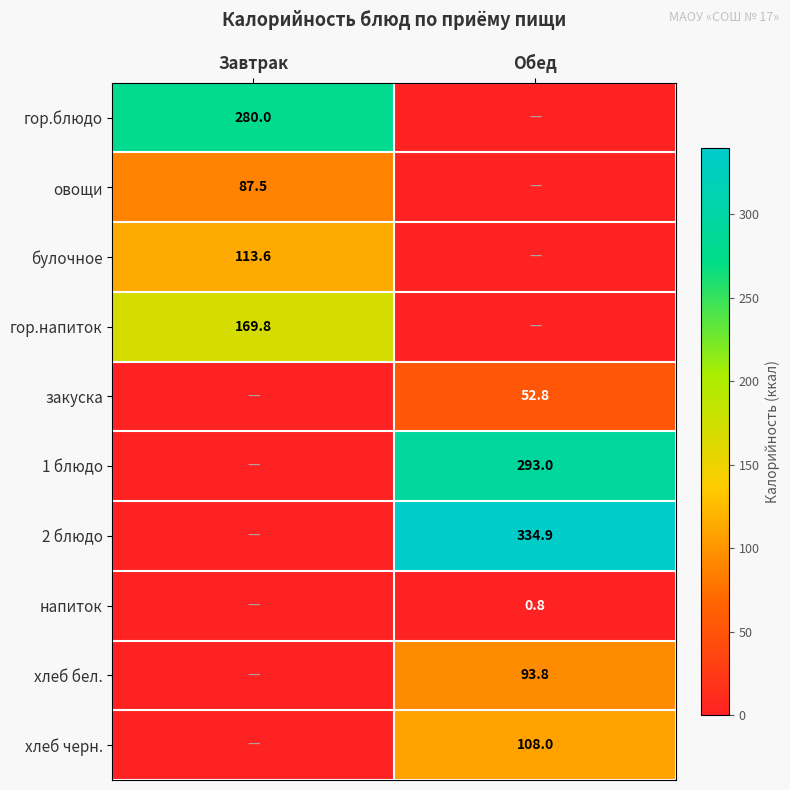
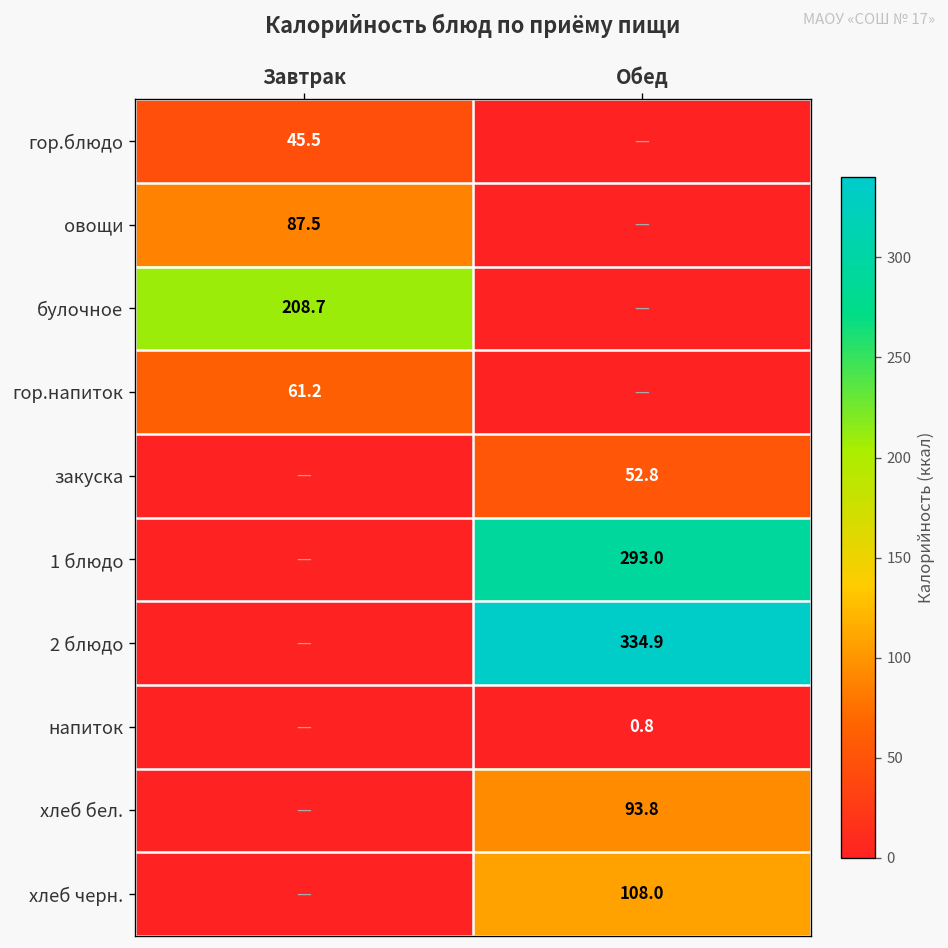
гор.блюдо, Завтрак: 280.0 -> 45.5
булочное, Завтрак: 113.6 -> 208.7
гор.напиток, Завтрак: 169.8 -> 61.2
